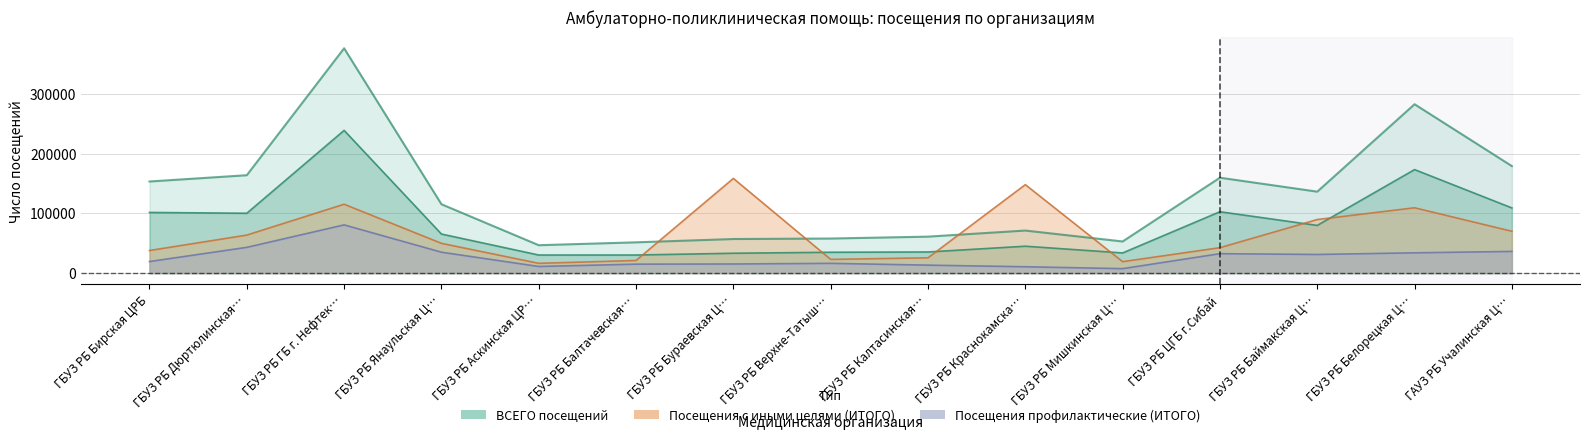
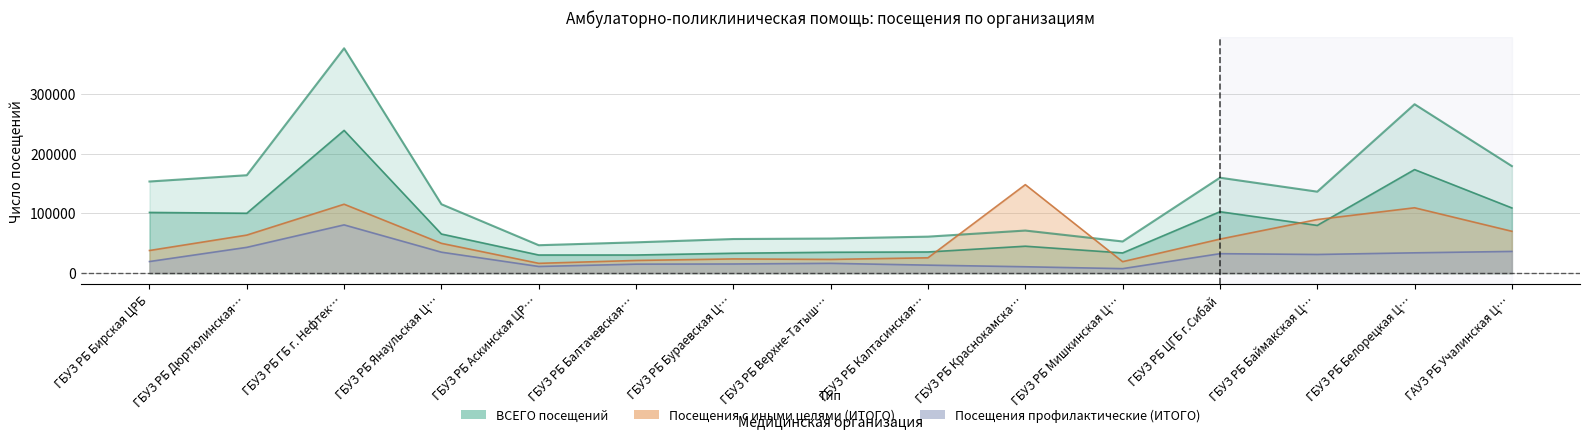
Посещения с иными целями (ИТОГО), ГБУЗ РБ Бураевская Ц…: 160000 -> 20000
Посещения с иными целями (ИТОГО), ГБУЗ РБ ЦГБ г.Сибай: 40000 -> 60000
